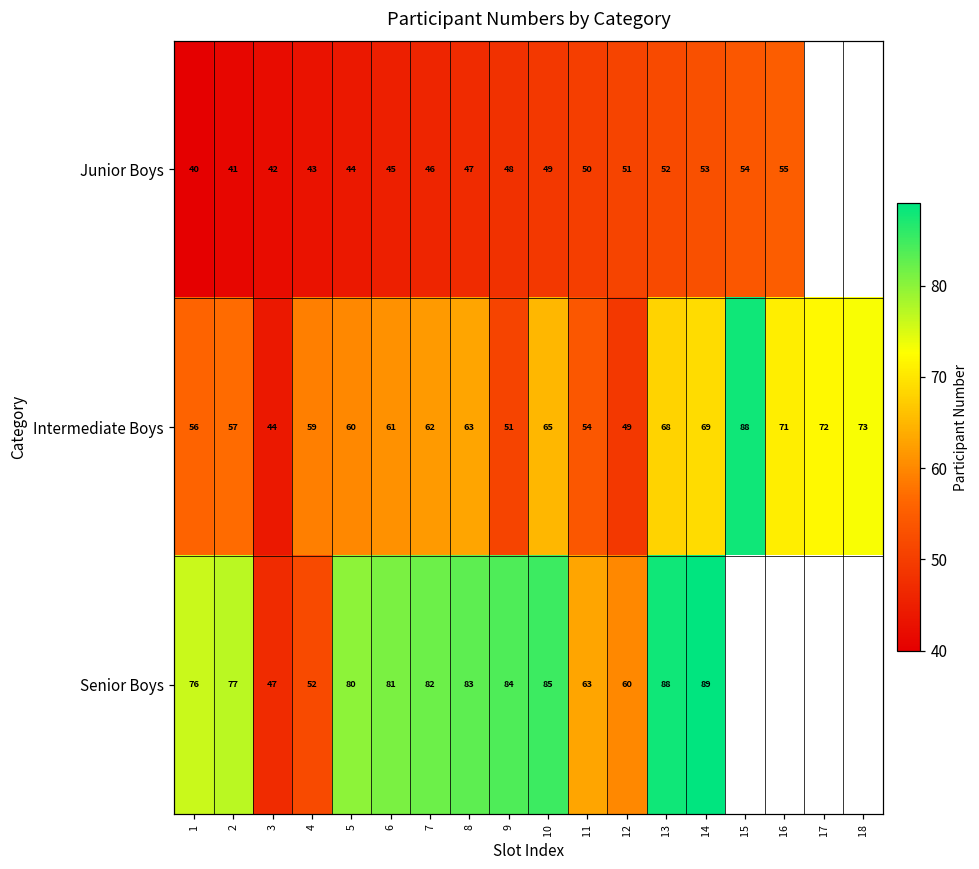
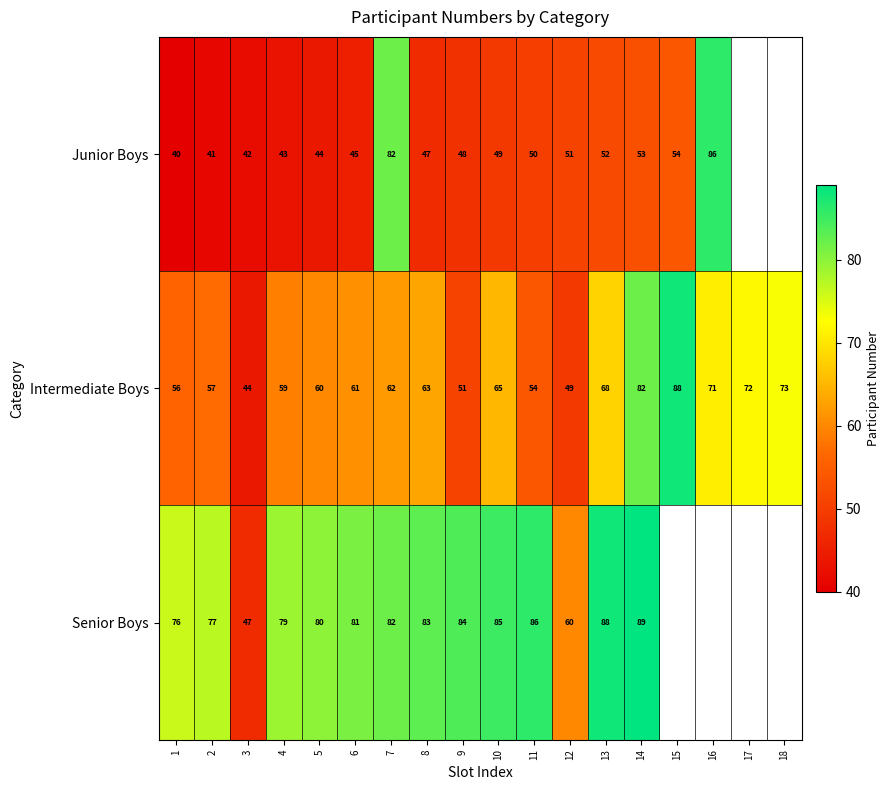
Junior Boys, 7: 46 -> 82
Junior Boys, 16: 55 -> 86
Intermediate Boys, 14: 69 -> 82
Senior Boys, 4: 52 -> 79
Senior Boys, 11: 63 -> 86
